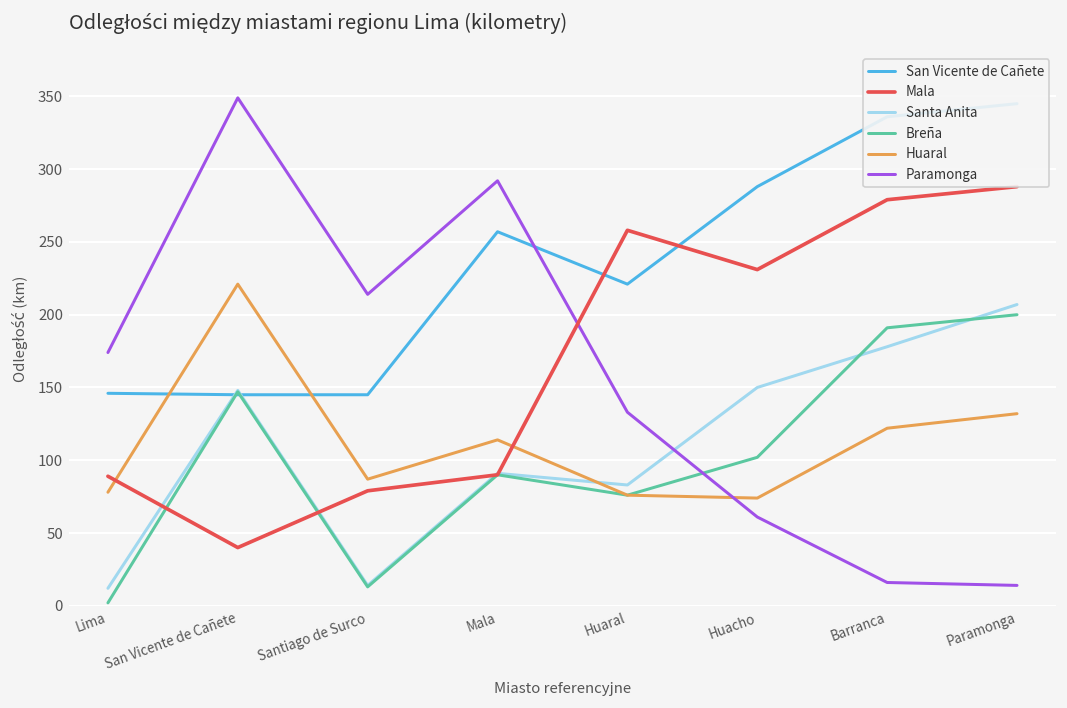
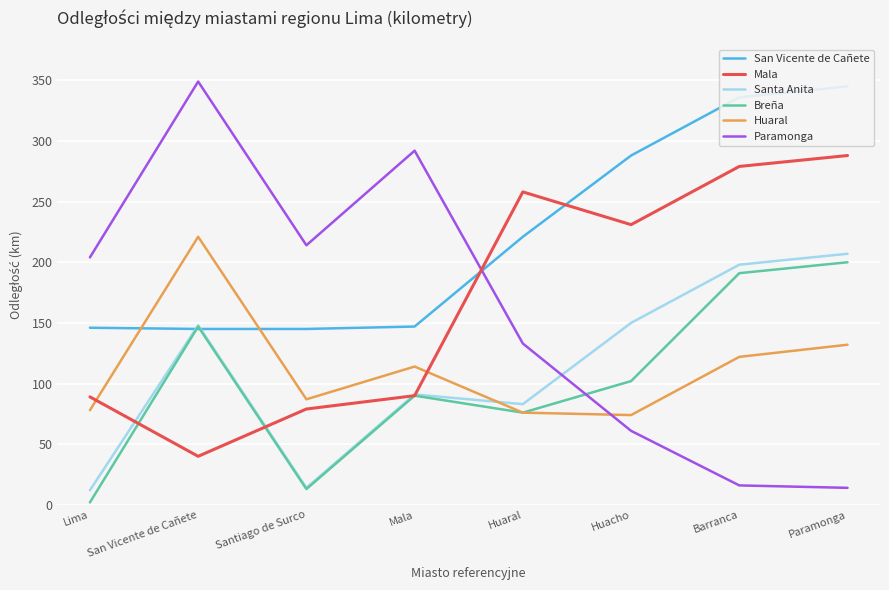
Paramonga, Lima: 174 -> 204
San Vicente de Cañete, Mala: 257 -> 147
Santa Anita, Barranca: 178 -> 198
